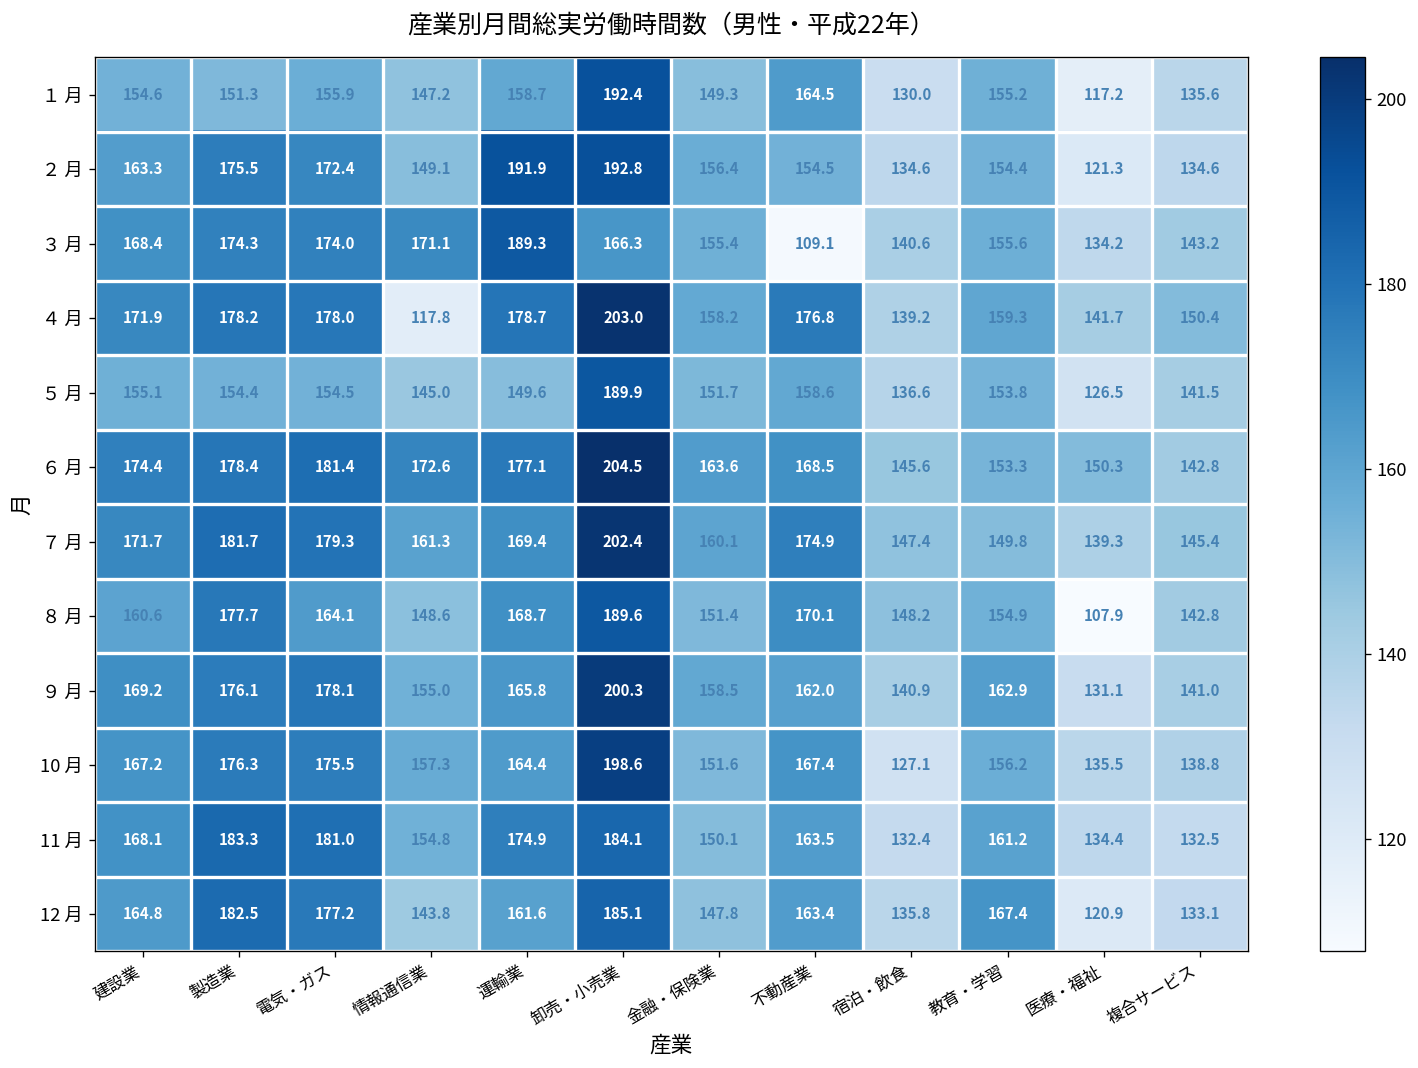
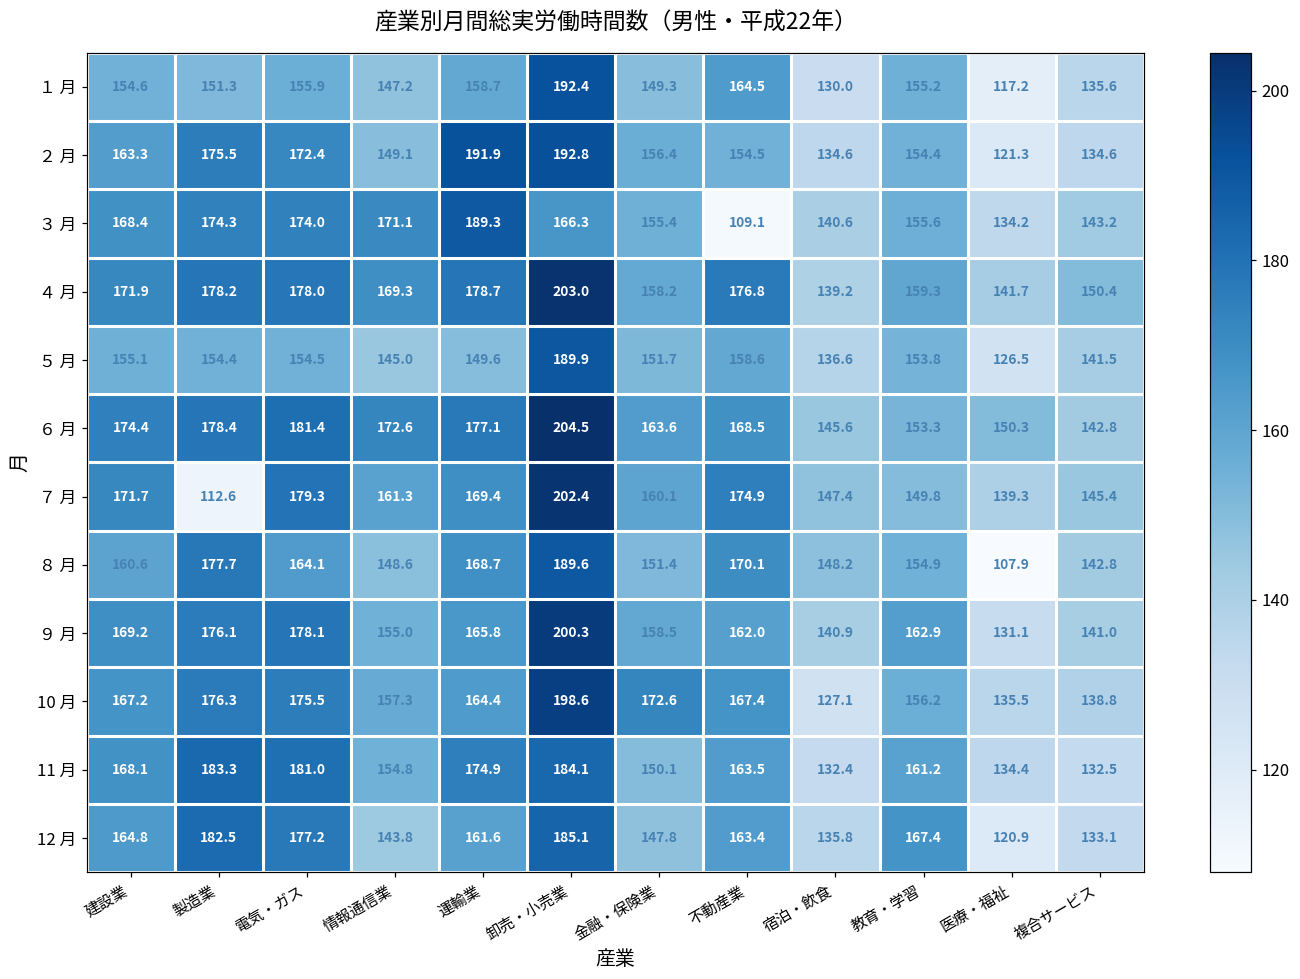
４ 月, 情報通信業: 117.8 -> 169.3
７ 月, 製造業: 181.7 -> 112.6
10 月, 金融・保険業: 151.6 -> 172.6
